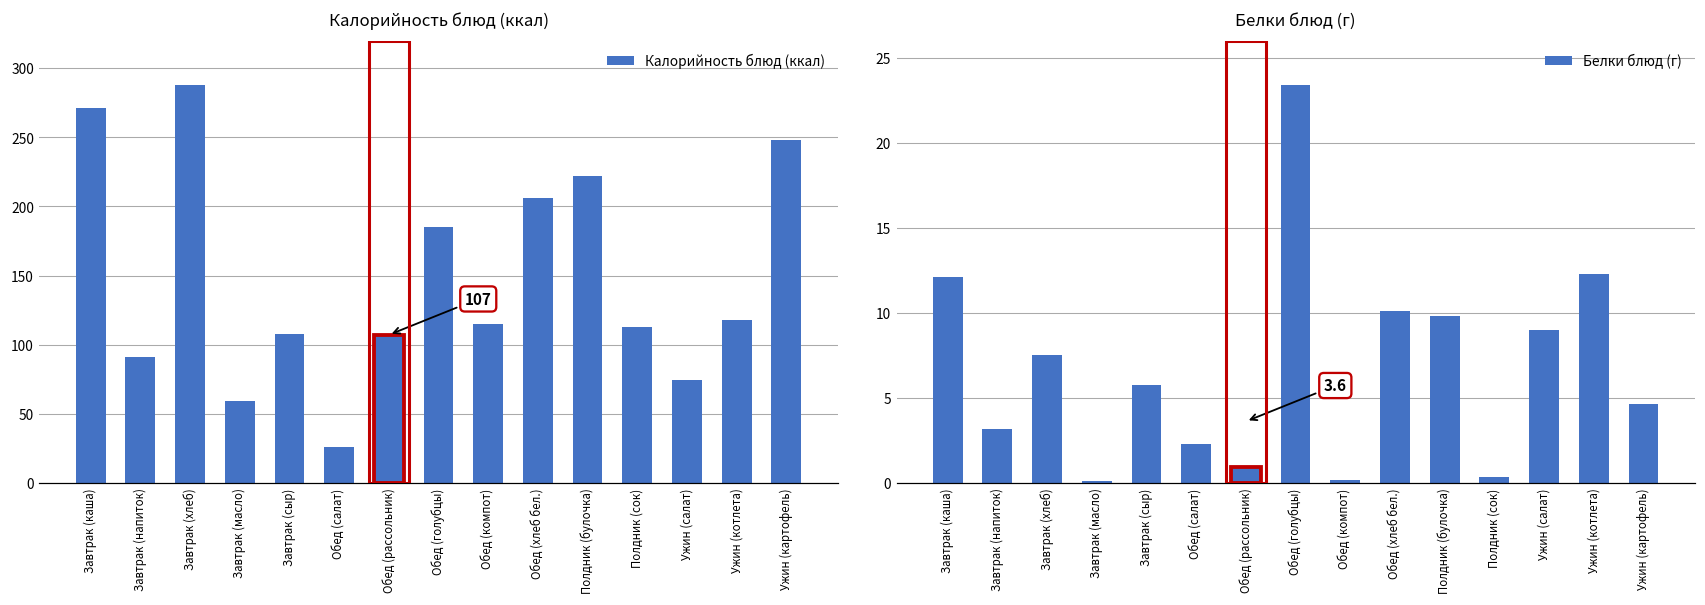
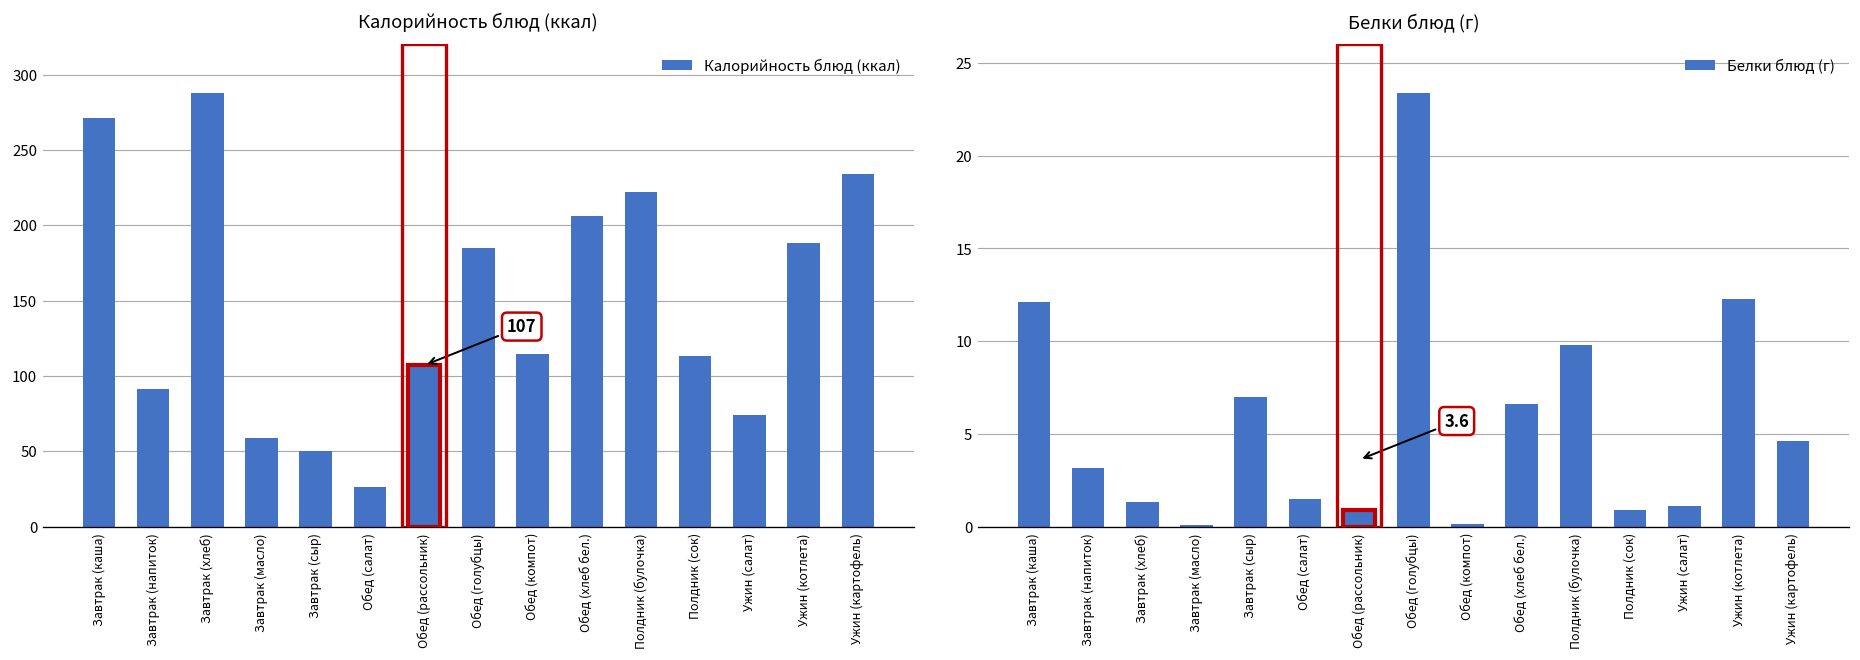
Калорийность блюд (ккал), Завтрак (сыр): 108 -> 50
Калорийность блюд (ккал), Ужин (котлета): 118 -> 188
Калорийность блюд (ккал), Ужин (картофель): 248 -> 234
Белки блюд (г), Завтрак (хлеб): 7.5 -> 1.3
Белки блюд (г), Завтрак (сыр): 5.7 -> 7.0
Белки блюд (г), Обед (салат): 2.3 -> 1.5
Белки блюд (г), Обед (хлеб бел.): 10.1 -> 6.6
Белки блюд (г), Полдник (сок): 0.4 -> 0.9
Белки блюд (г), Ужин (салат): 9.0 -> 1.1
